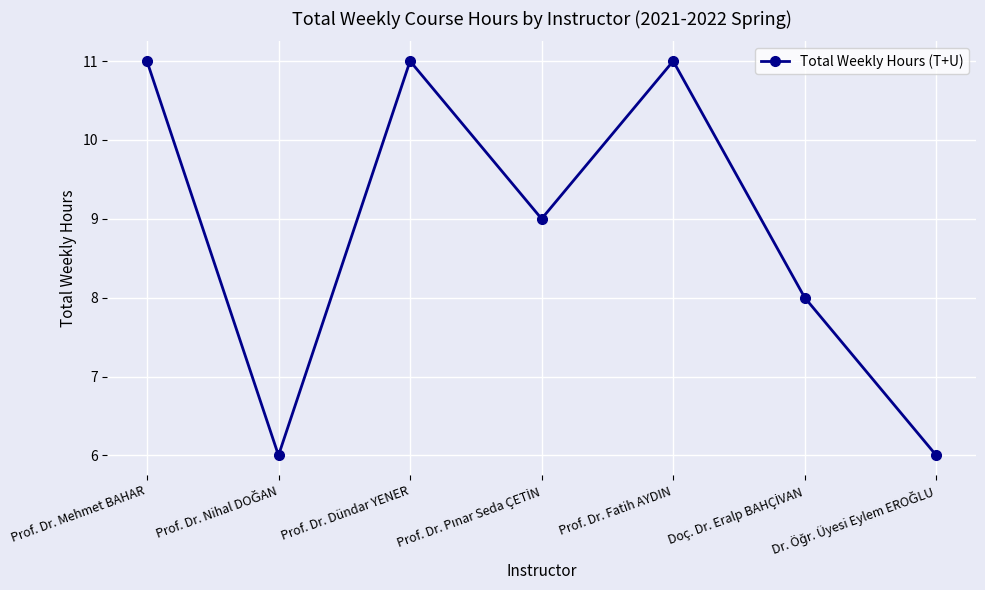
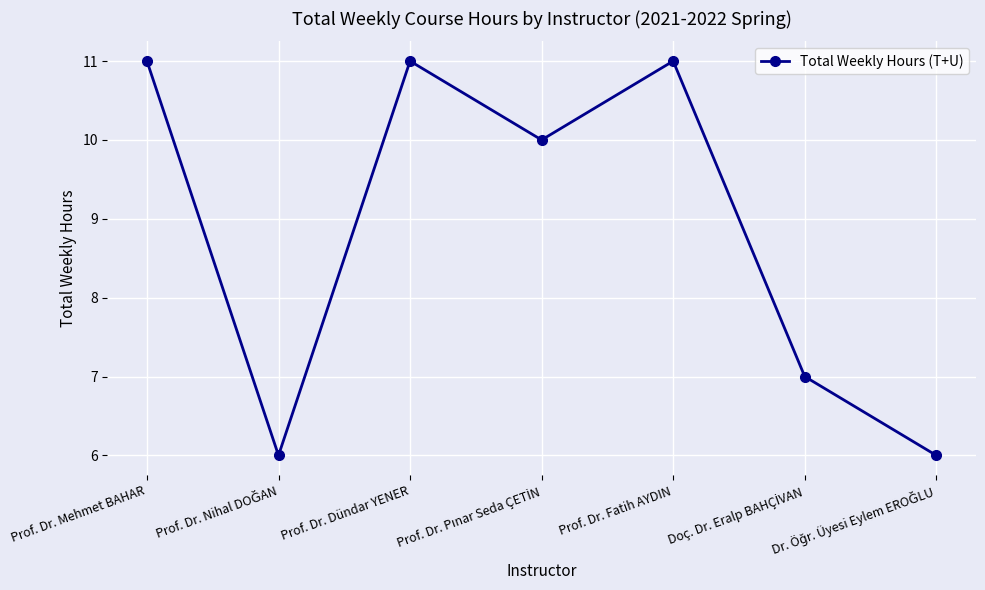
Prof. Dr. Pınar Seda ÇETİN: 9 -> 10
Doç. Dr. Eralp BAHÇİVAN: 8 -> 7
